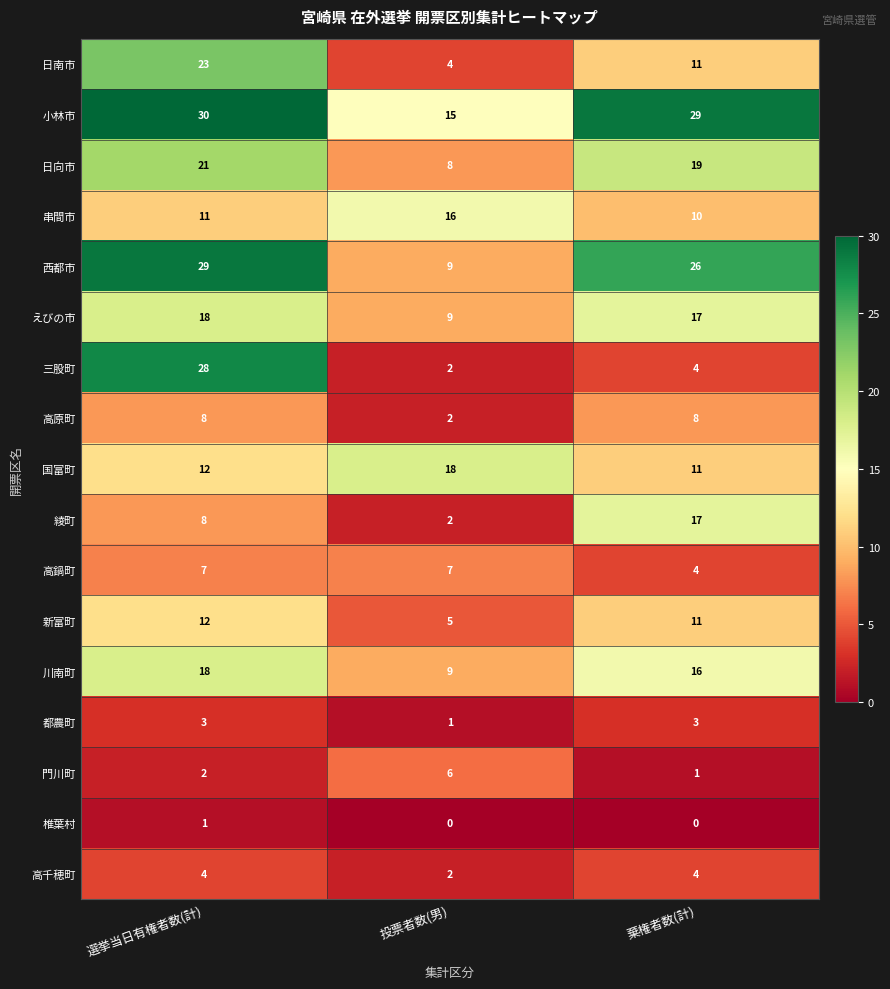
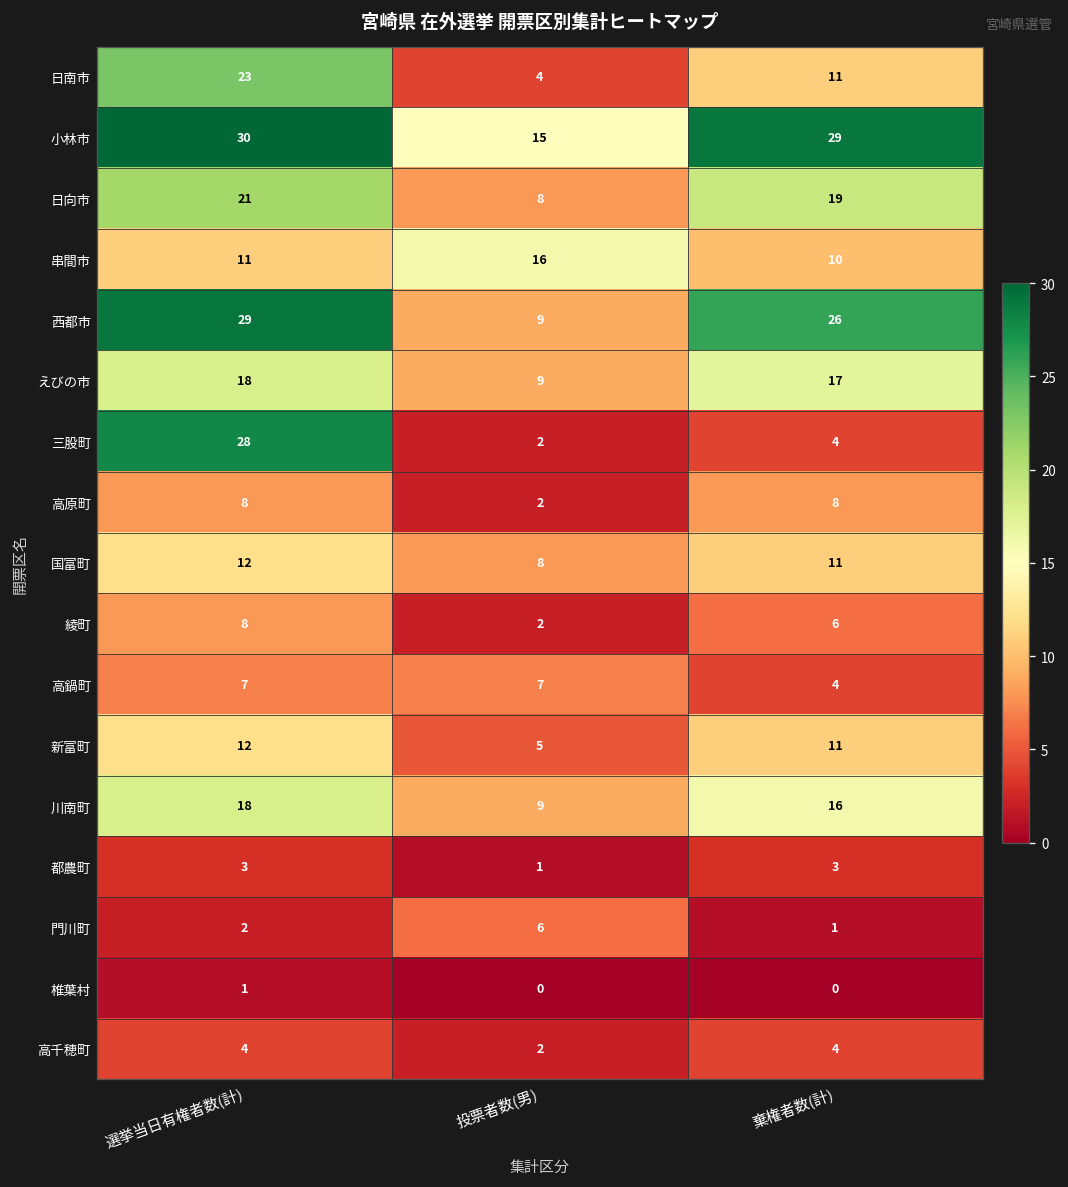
国富町, 投票者数(男): 18 -> 8
綾町, 棄権者数(計): 17 -> 6
